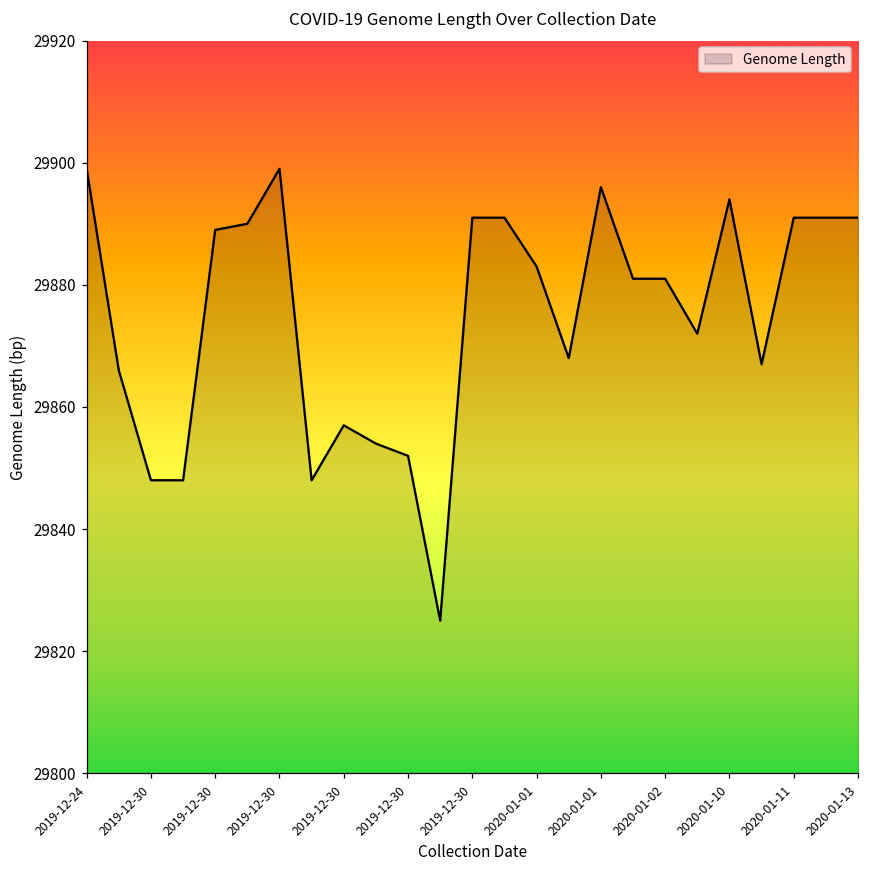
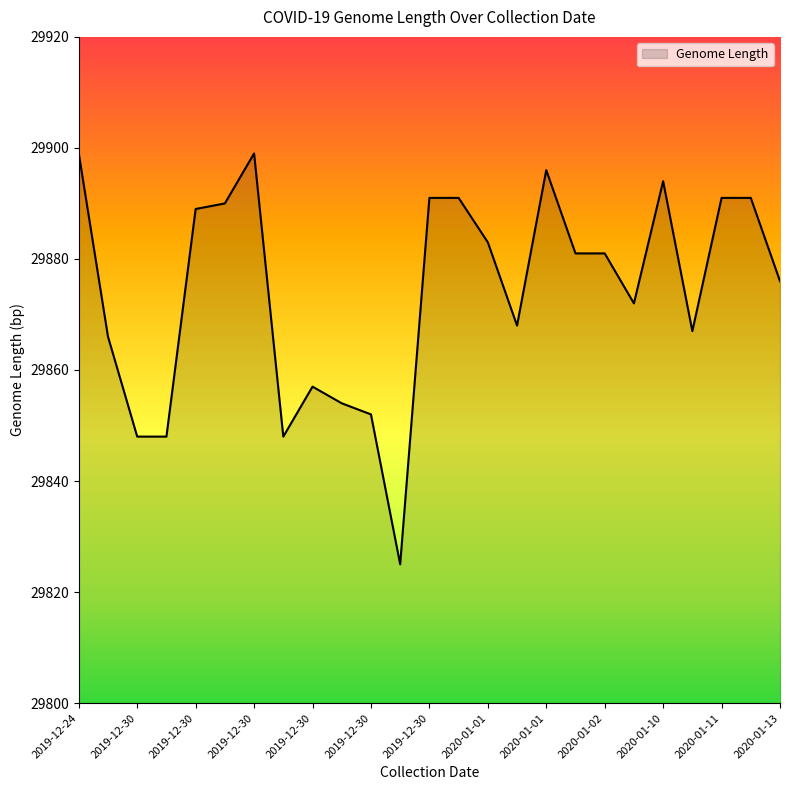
2020-01-13: 29891 -> 29876
